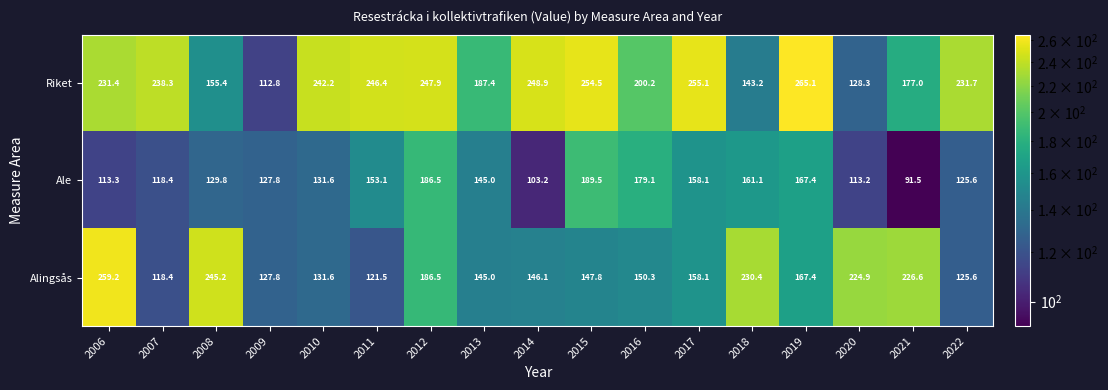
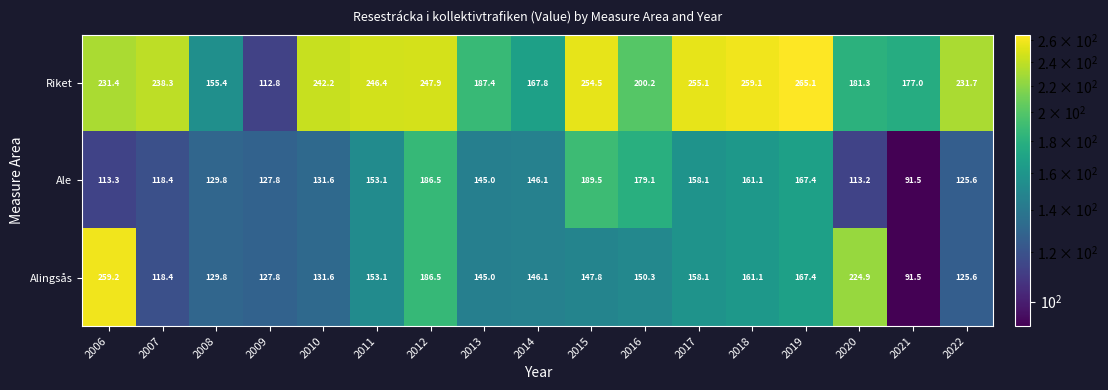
Riket, 2014: 248.9 -> 167.8
Riket, 2018: 143.2 -> 259.1
Riket, 2020: 128.3 -> 181.3
Ale, 2014: 103.2 -> 146.1
Alingsås, 2008: 245.2 -> 129.8
Alingsås, 2011: 121.5 -> 153.1
Alingsås, 2018: 230.4 -> 161.1
Alingsås, 2021: 226.6 -> 91.5
